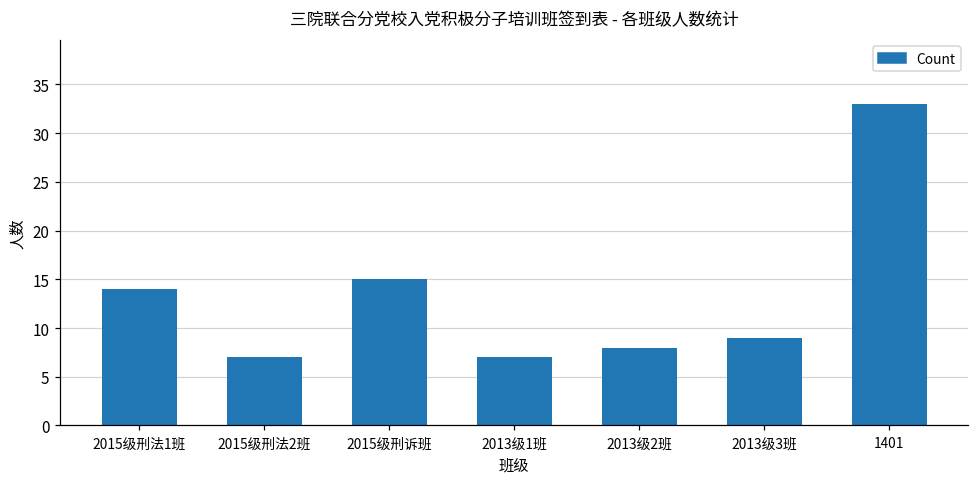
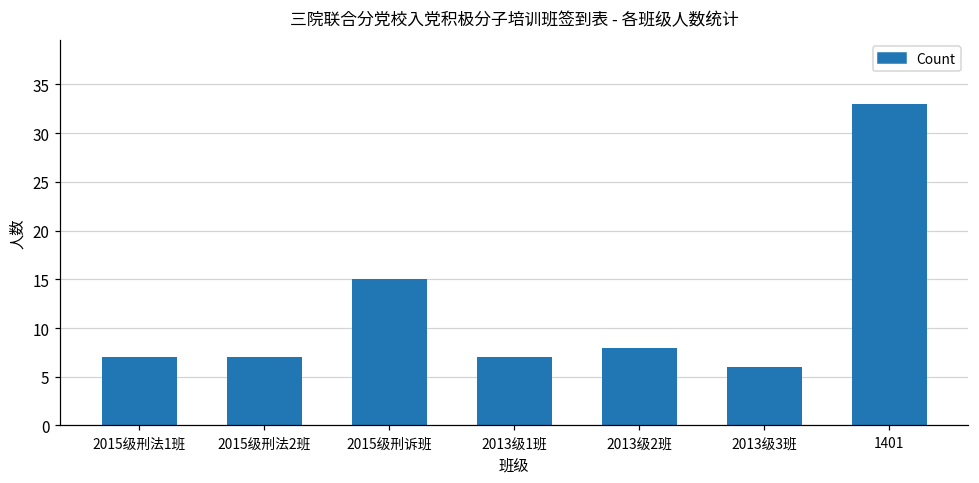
2015级刑法1班: 14 -> 7
2013级3班: 9 -> 6
